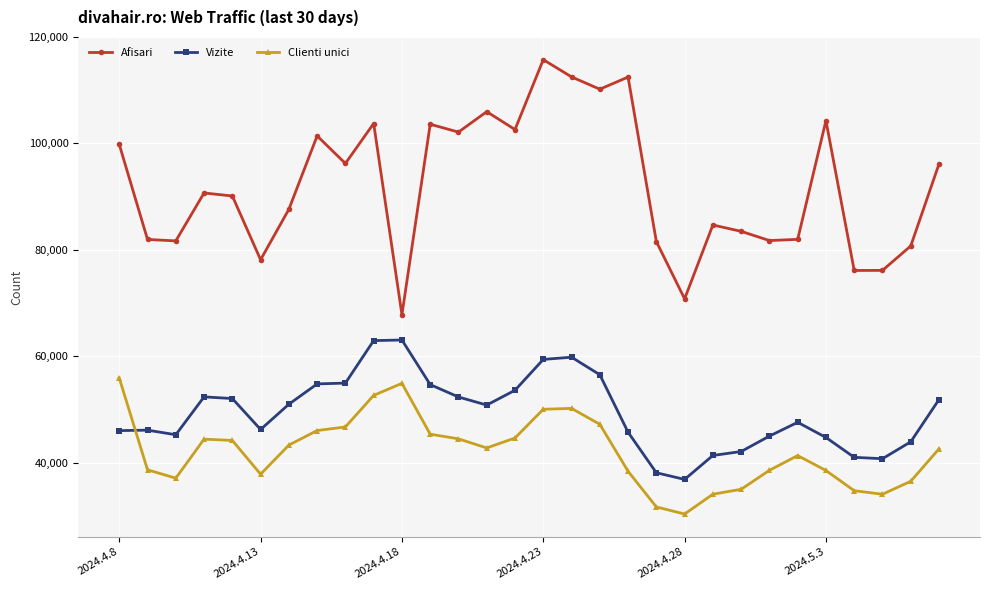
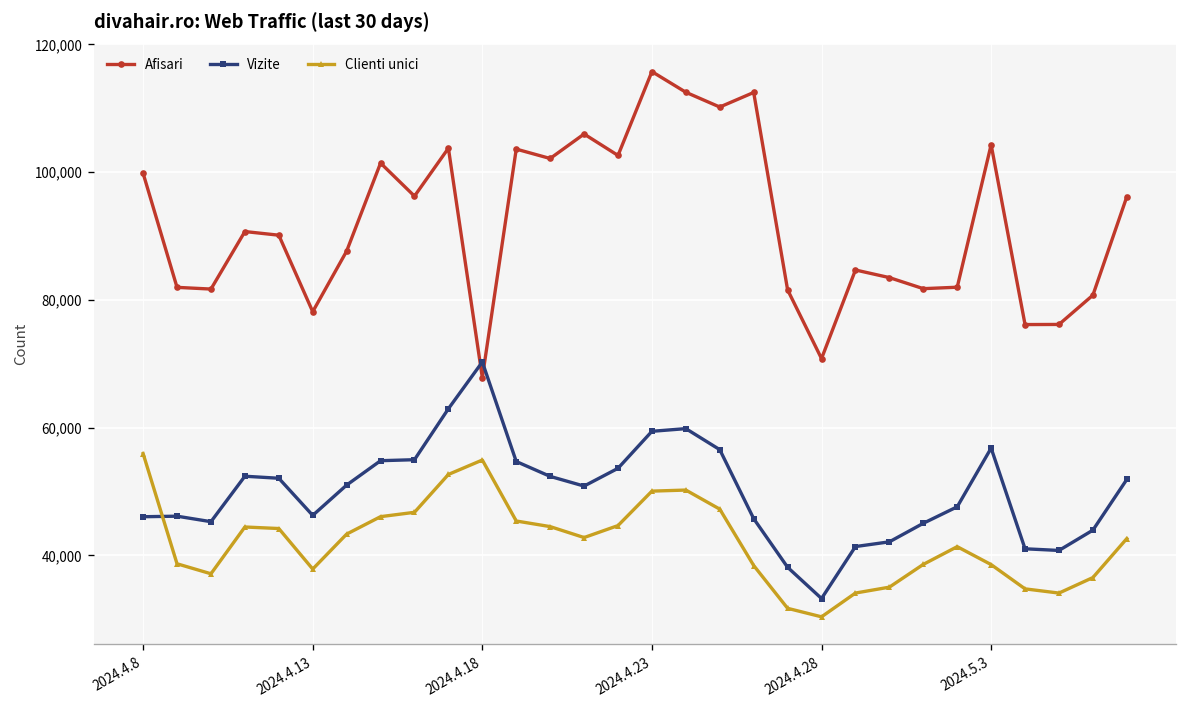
Vizite, 2024.4.18: 63,000 -> 70,000
Vizite, 2024.4.28: 37,000 -> 33,000
Vizite, 2024.5.3: 45,000 -> 57,000
